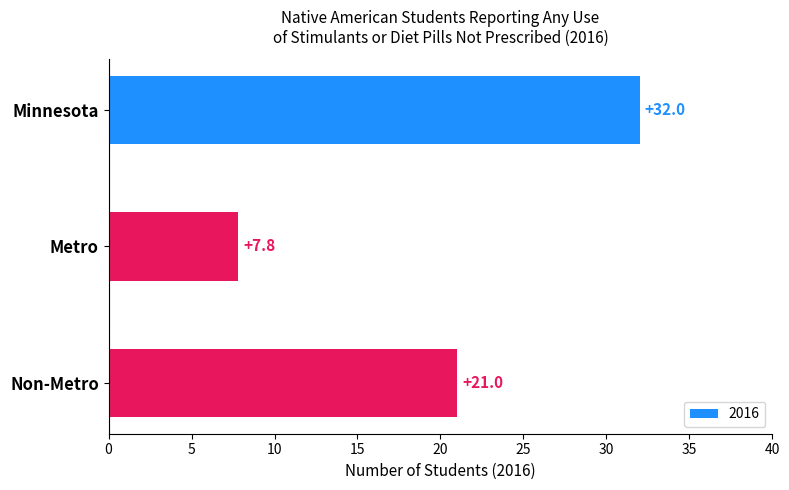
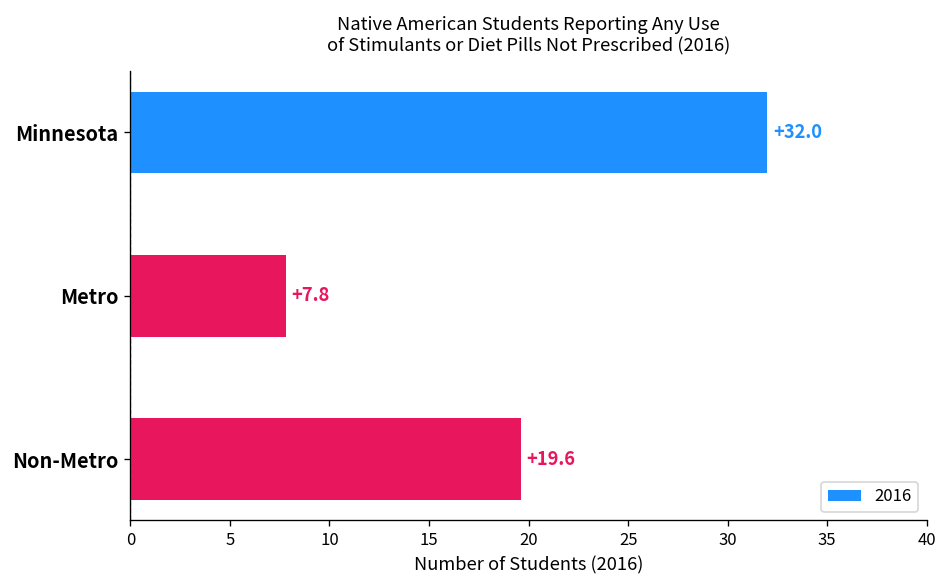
Non-Metro: +21.0 -> +19.6
